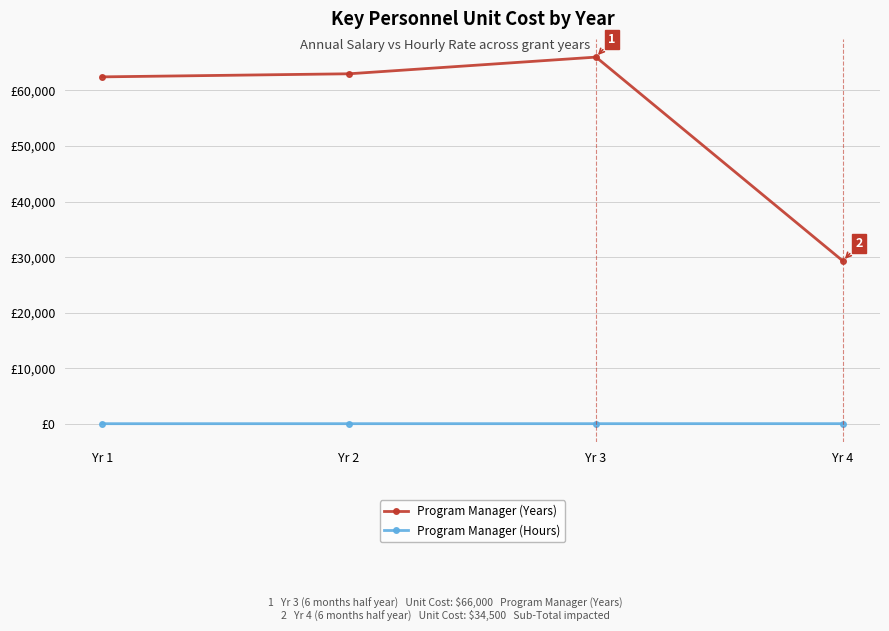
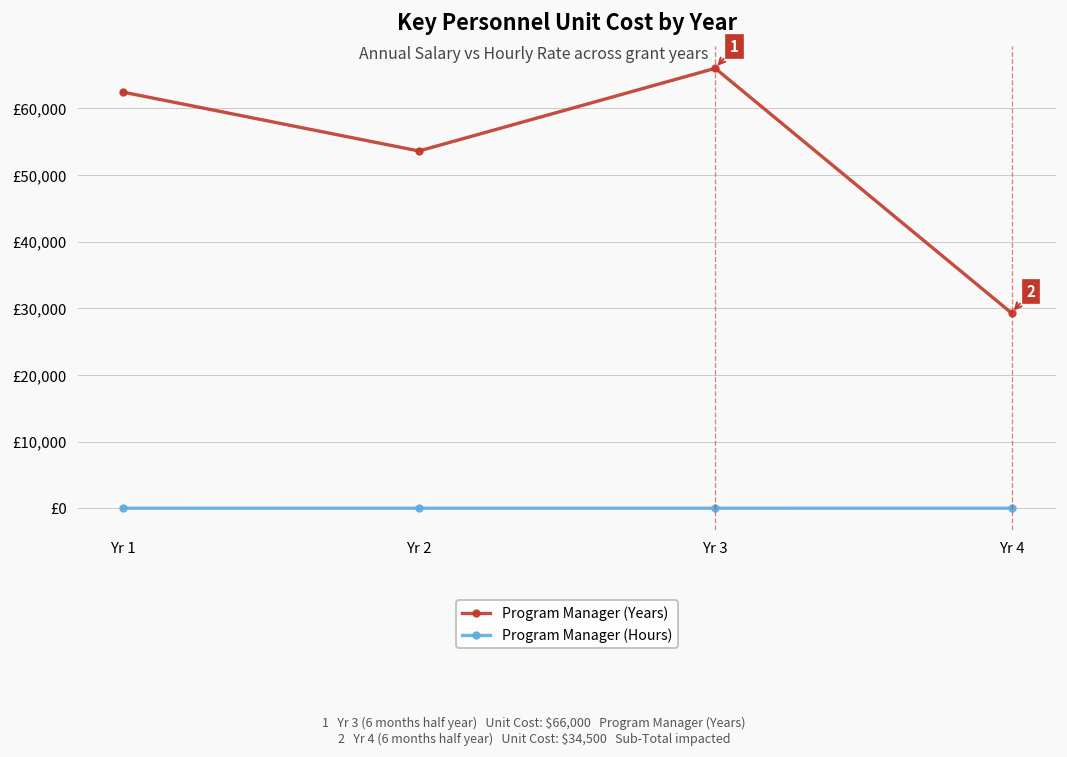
Program Manager (Years), Yr 2: £63,000 -> £54,000
